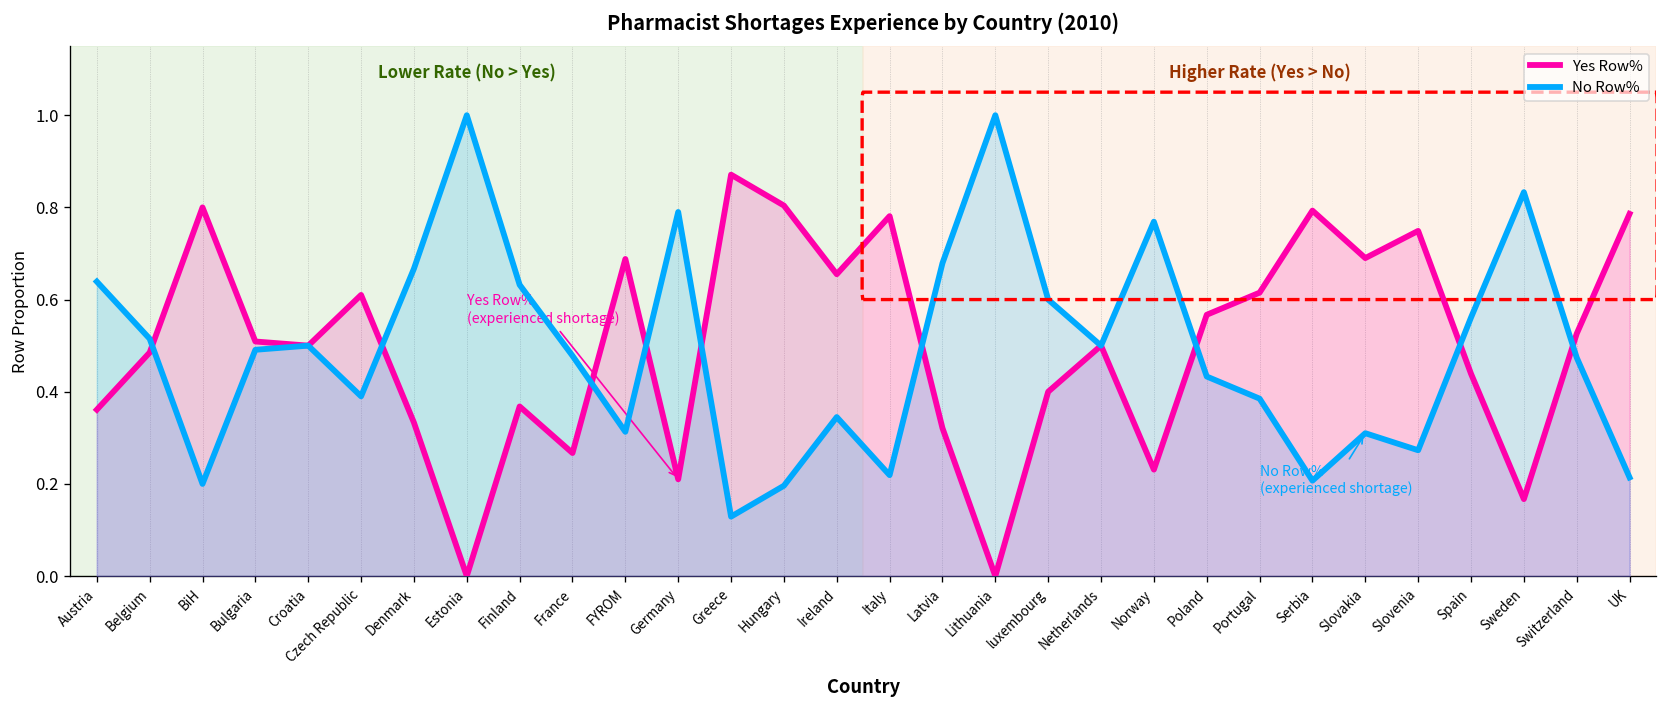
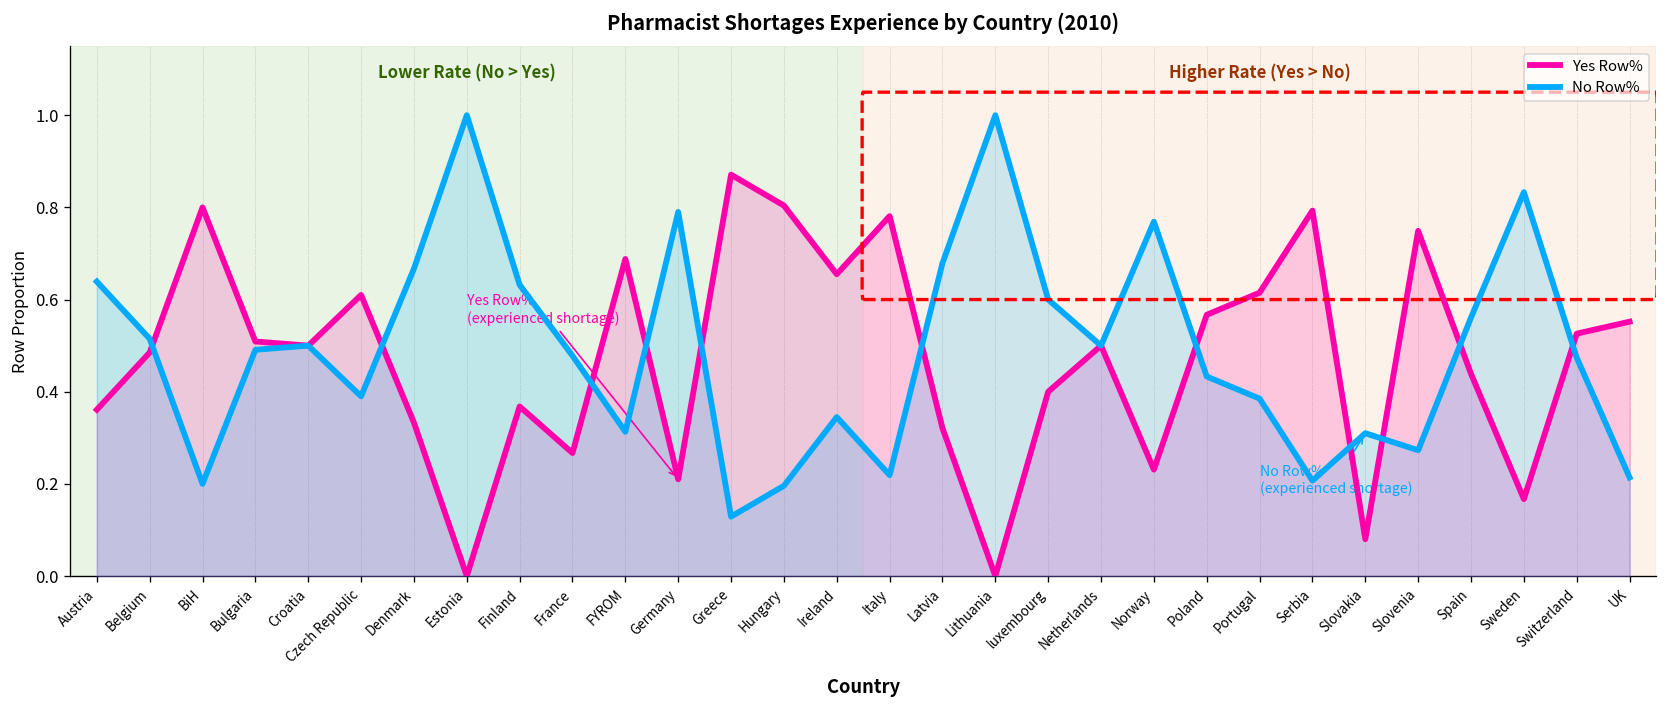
Yes Row%, Slovakia: 0.69 -> 0.08
Yes Row%, UK: 0.79 -> 0.55
